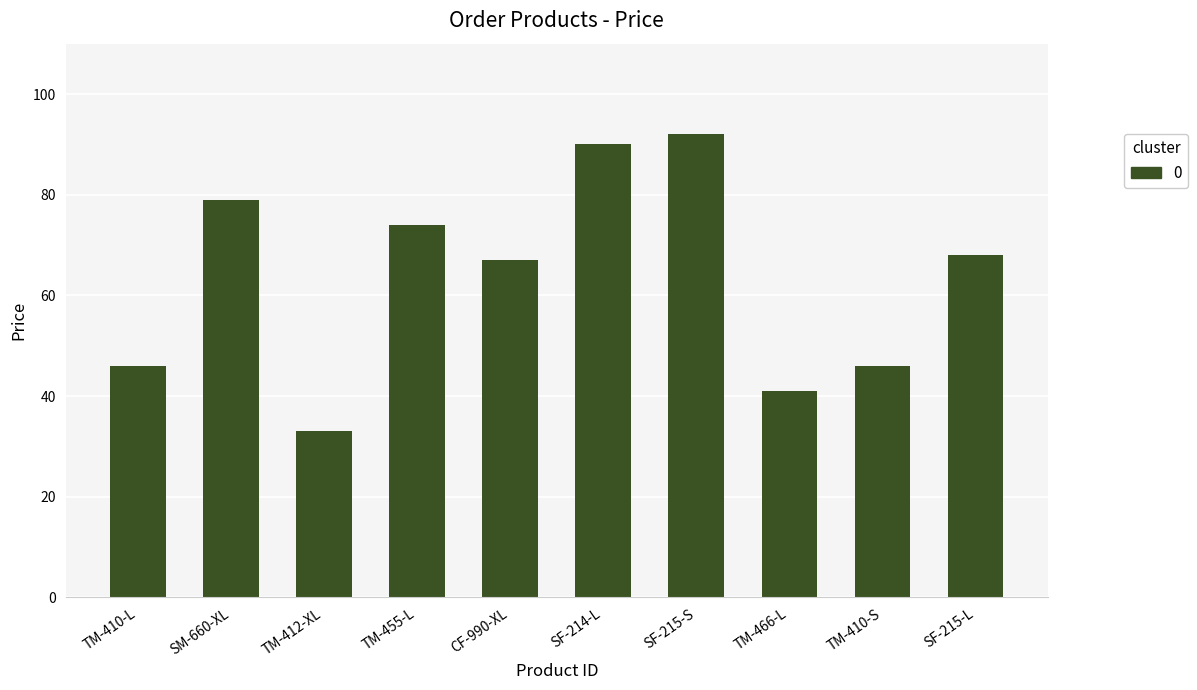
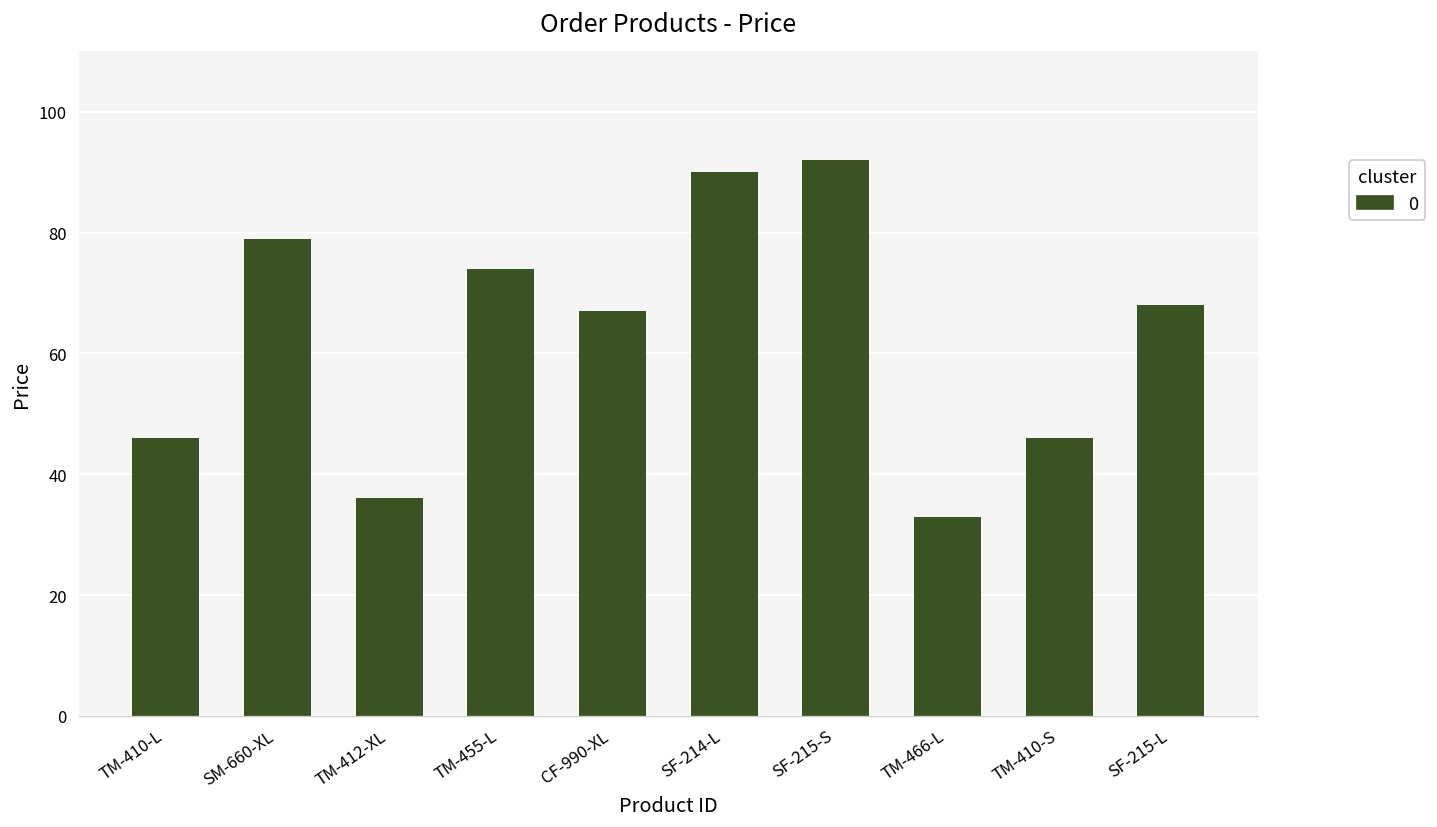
TM-412-XL: 33 -> 36
TM-466-L: 41 -> 33
